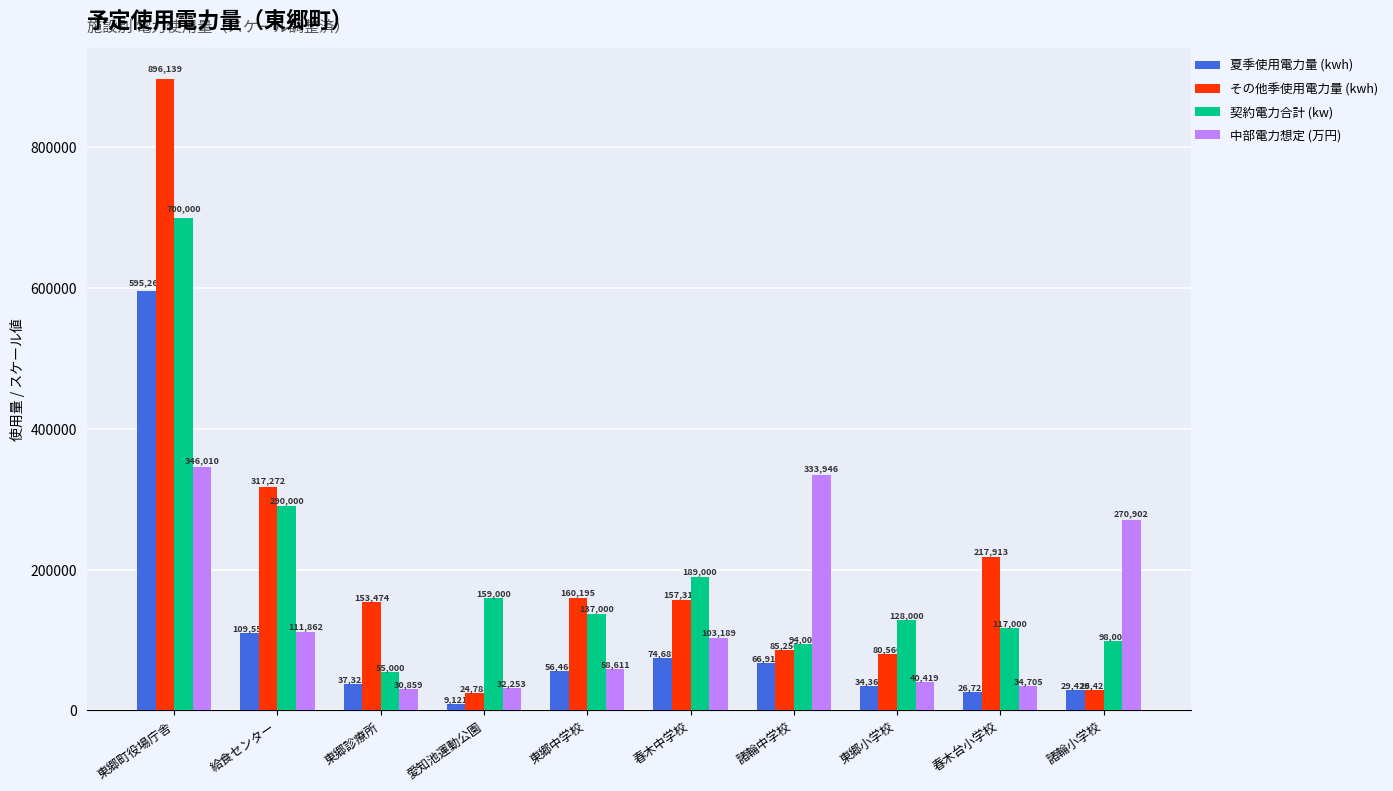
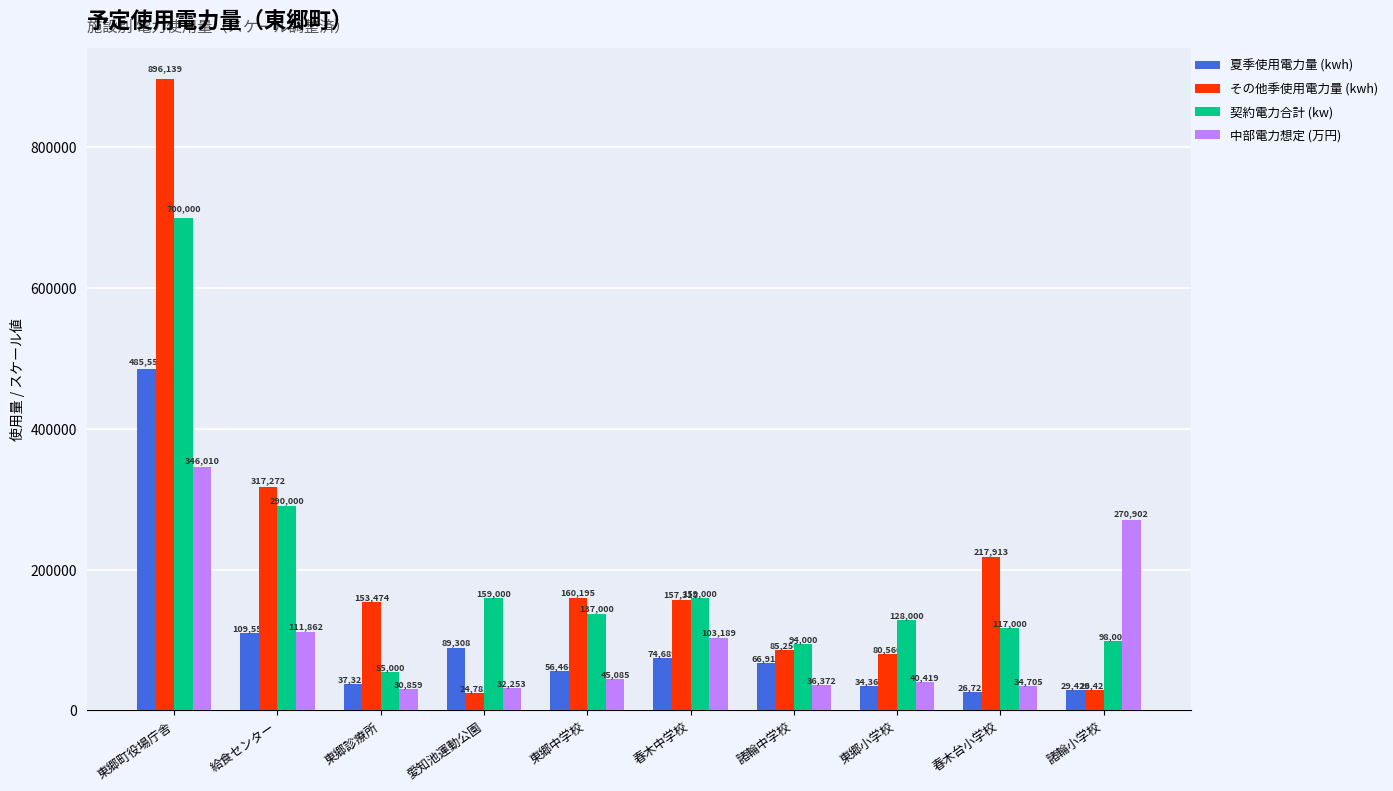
夏季使用電力量 (kwh), 東郷町役場庁舎: 595,268 -> 485,559
夏季使用電力量 (kwh), 愛知池運動公園: 9,121 -> 89,308
中部電力想定 (万円), 東郷中学校: 58,611 -> 45,085
契約電力合計 (kw), 春木中学校: 189,000 -> 159,000
中部電力想定 (万円), 諸輪中学校: 333,946 -> 36,372
